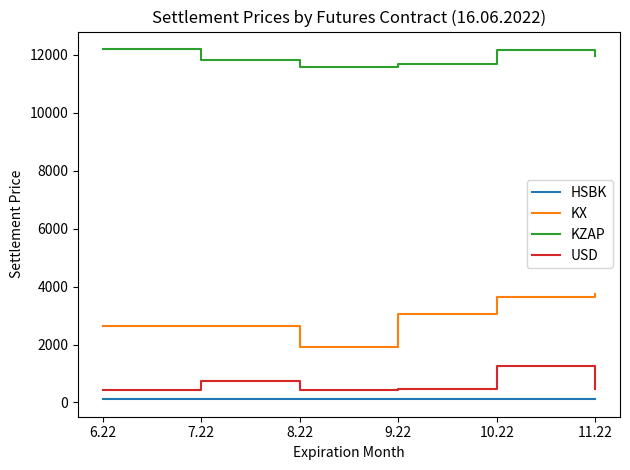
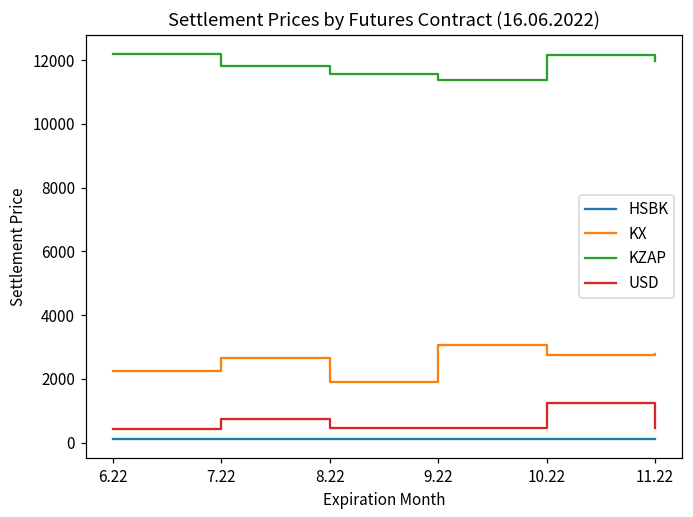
KX, 6.22: 2600 -> 2300
KZAP, 9.22: 11700 -> 11400
KX, 10.22: 3600 -> 2700
KX, 11.22: 3700 -> 2800
